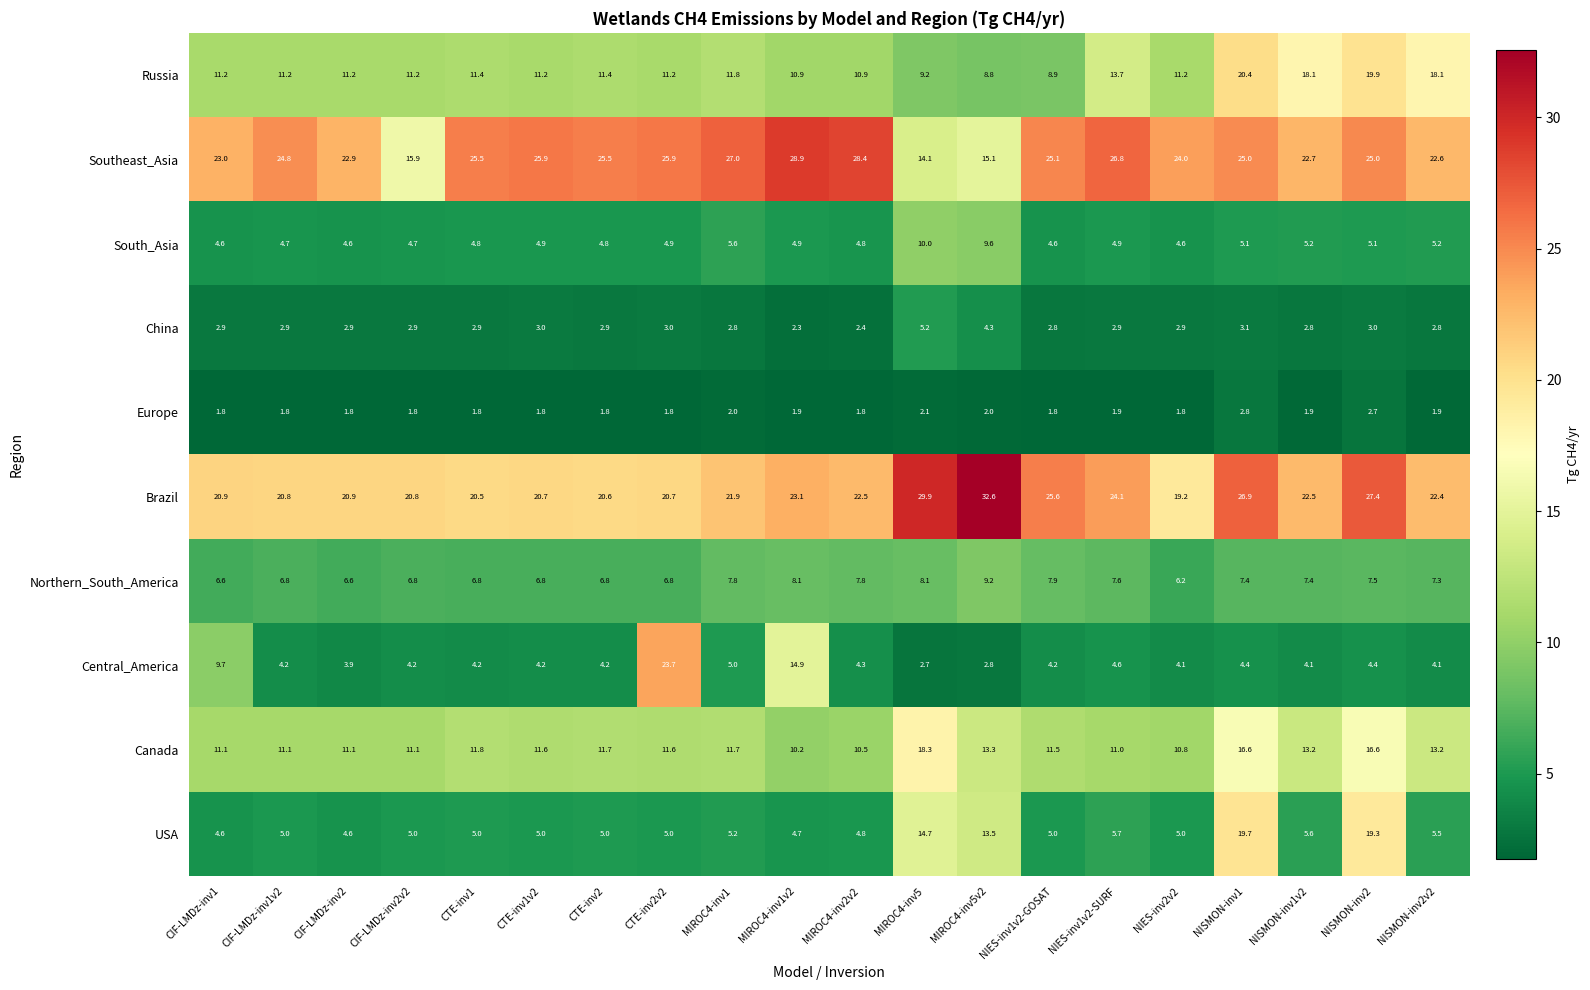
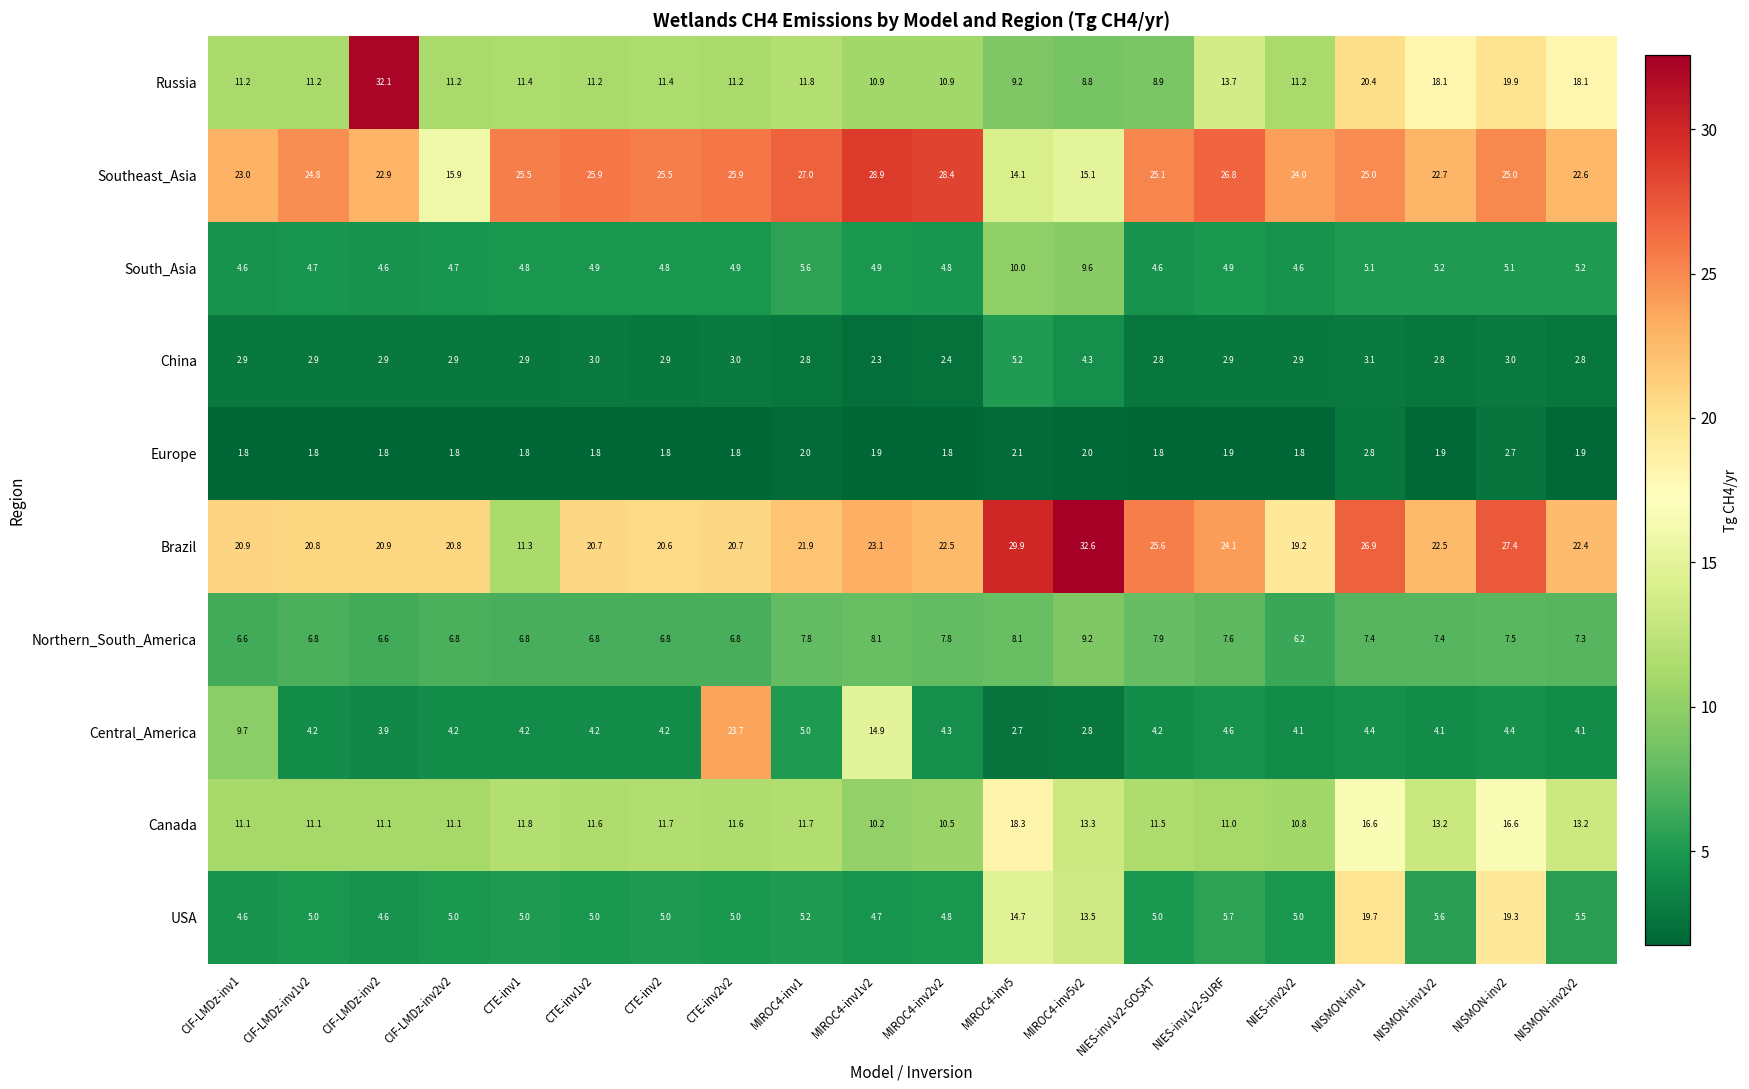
Russia, CIF-LMDz-inv2: 11.2 -> 32.1
Brazil, CTE-inv1: 20.5 -> 11.3
